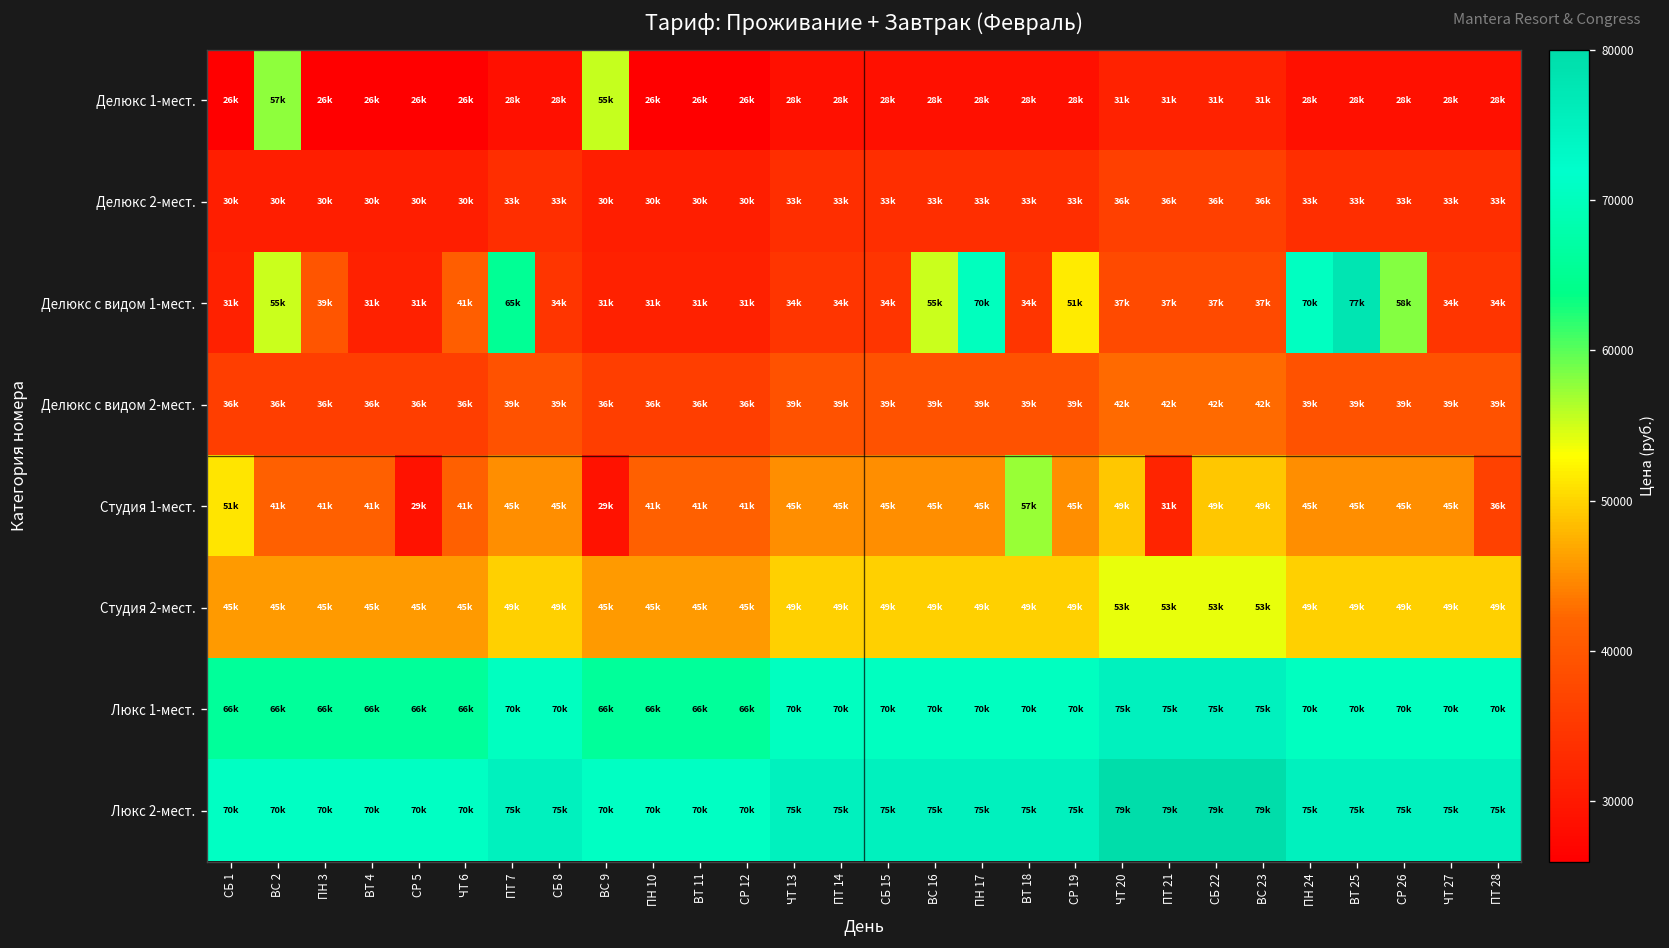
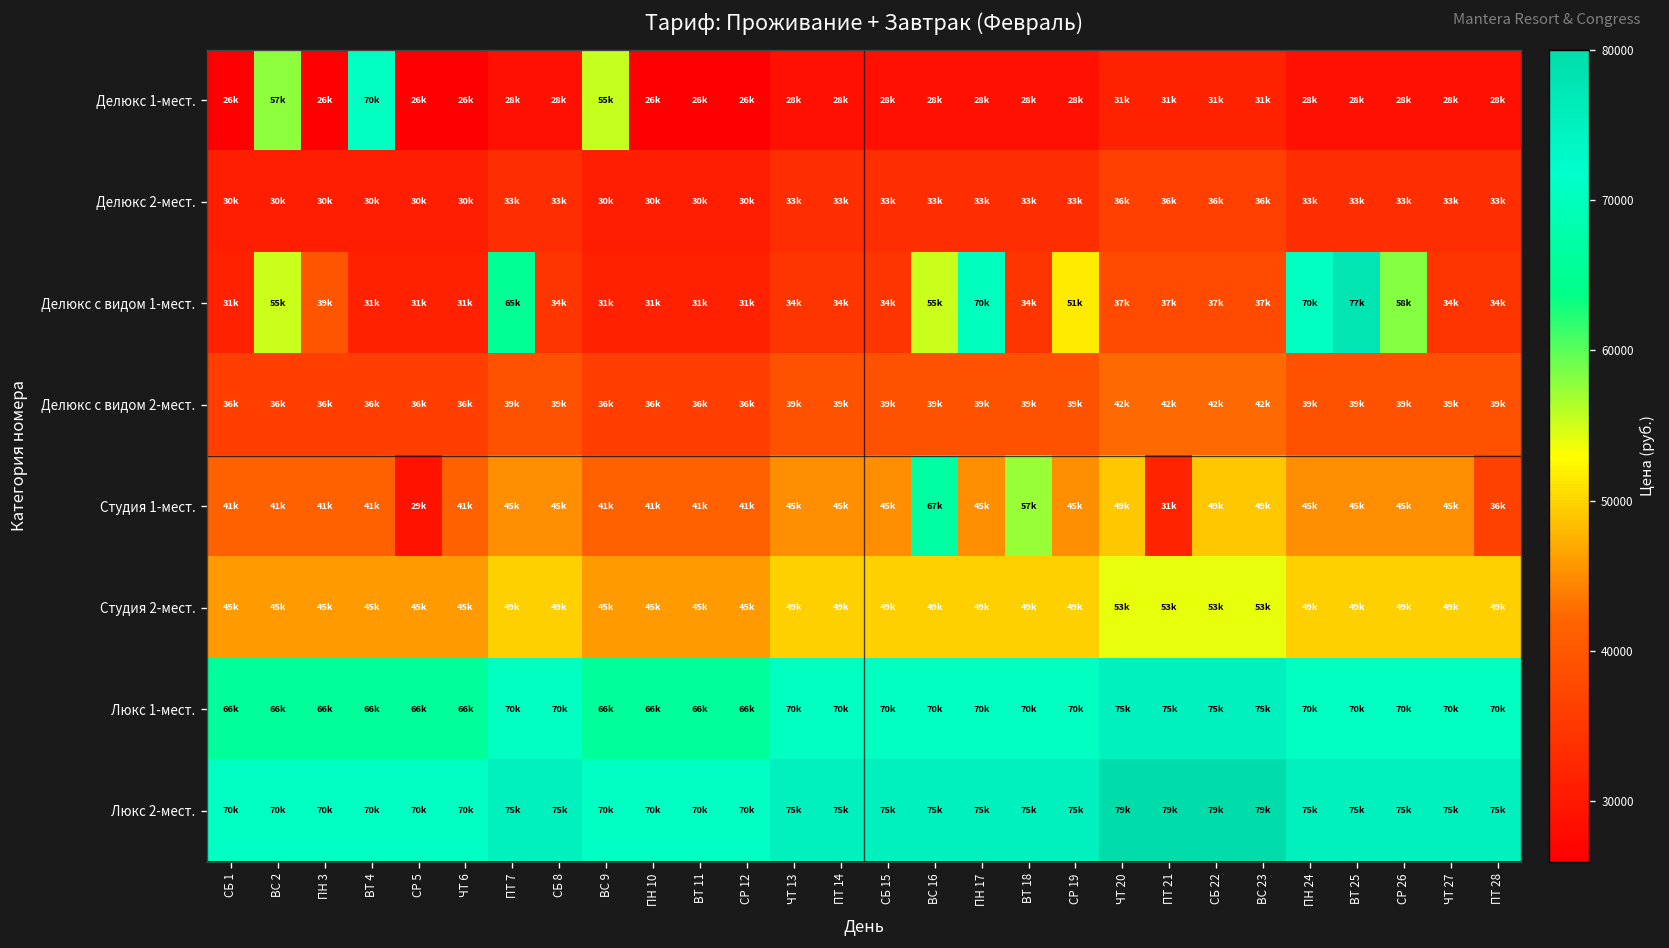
Делюкс 1-мест., ВТ 4: 26k -> 70k
Делюкс с видом 1-мест., ЧТ 6: 41k -> 31k
Студия 1-мест., СБ 1: 51k -> 41k
Студия 1-мест., ВС 9: 29k -> 41k
Студия 1-мест., ВС 16: 45k -> 67k
